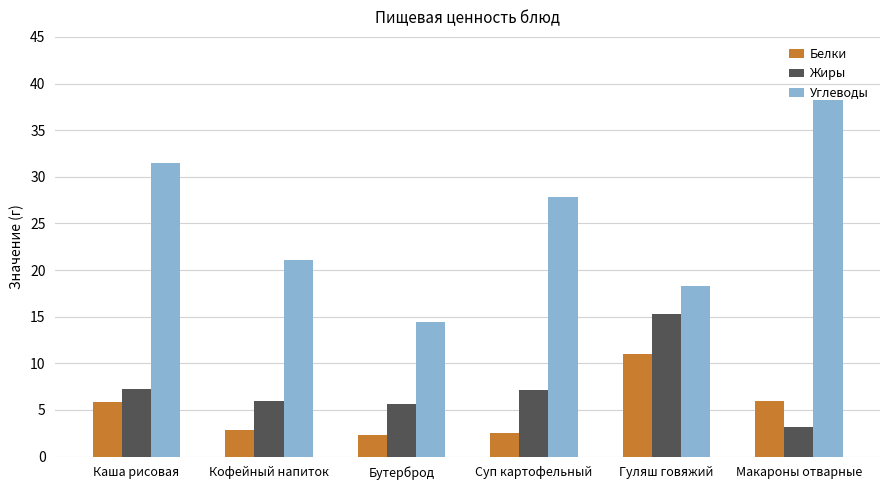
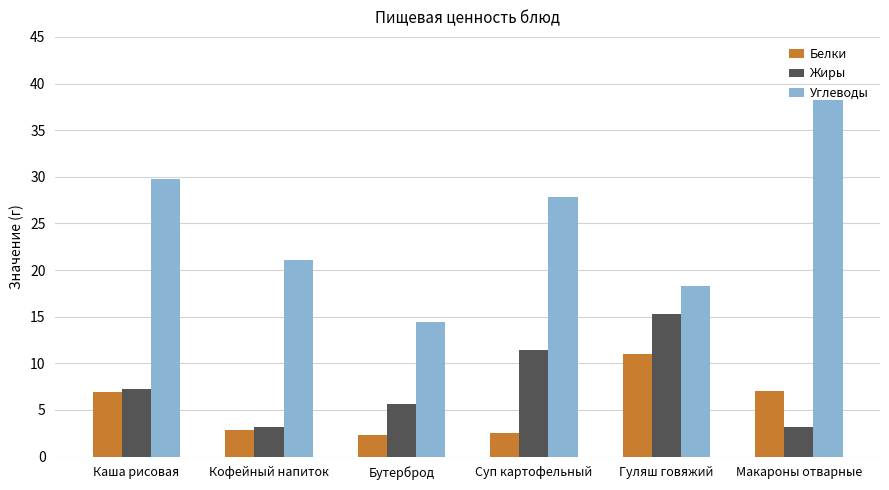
Белки, Каша рисовая: 6 -> 7
Углеводы, Каша рисовая: 31 -> 30
Жиры, Кофейный напиток: 6 -> 3
Жиры, Суп картофельный: 7 -> 11
Белки, Макароны отварные: 6 -> 7
